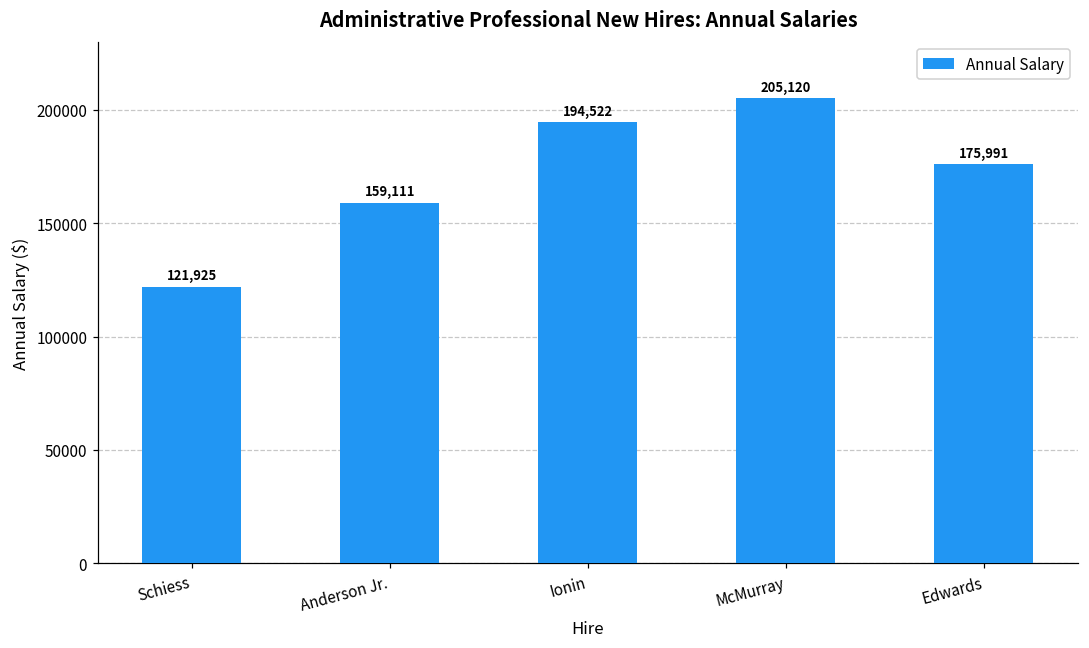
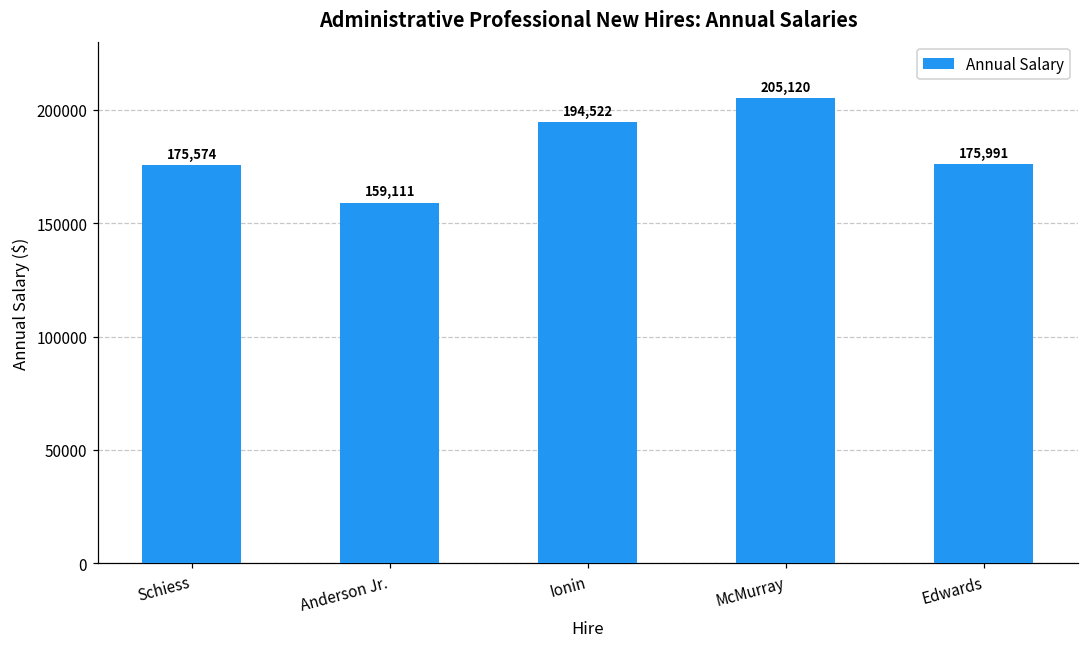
Schiess: 121,925 -> 175,574
